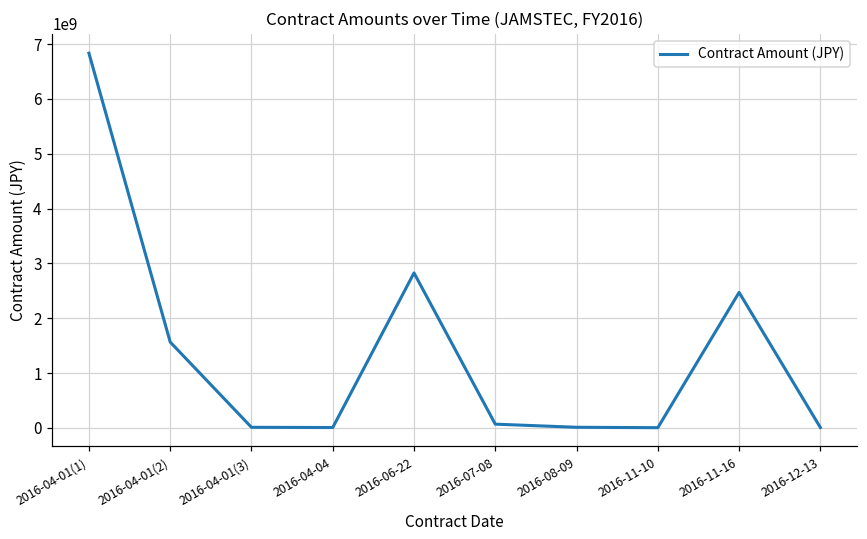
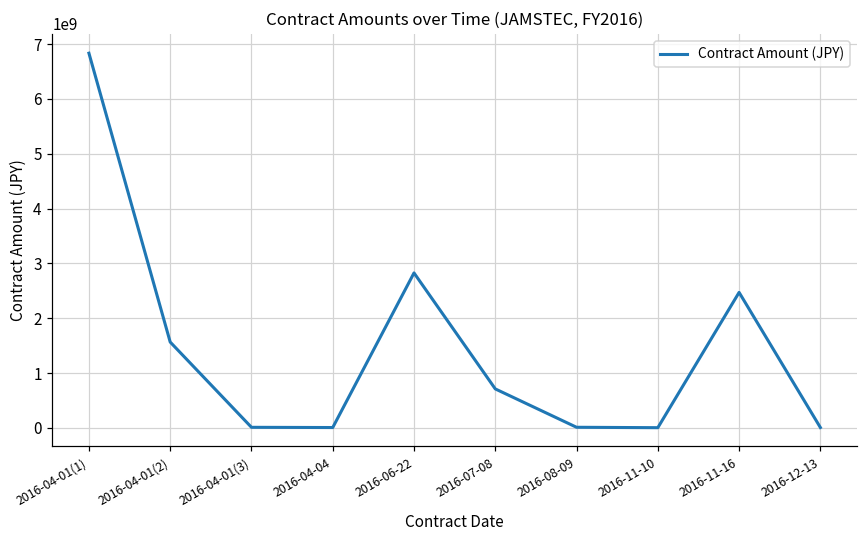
2016-07-08: 100000000 -> 700000000
